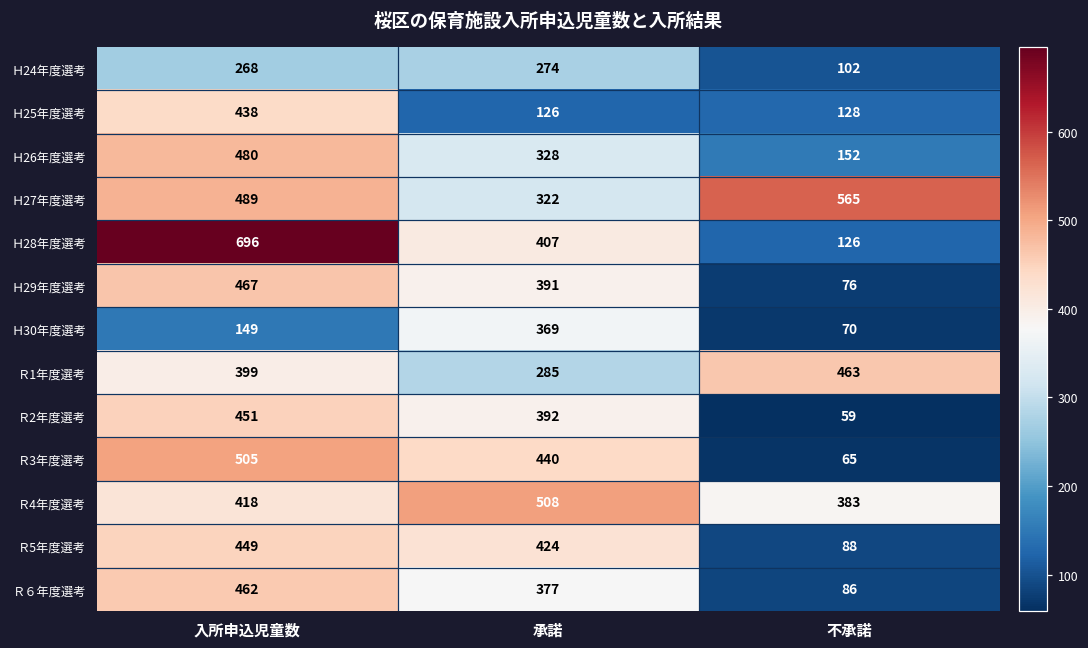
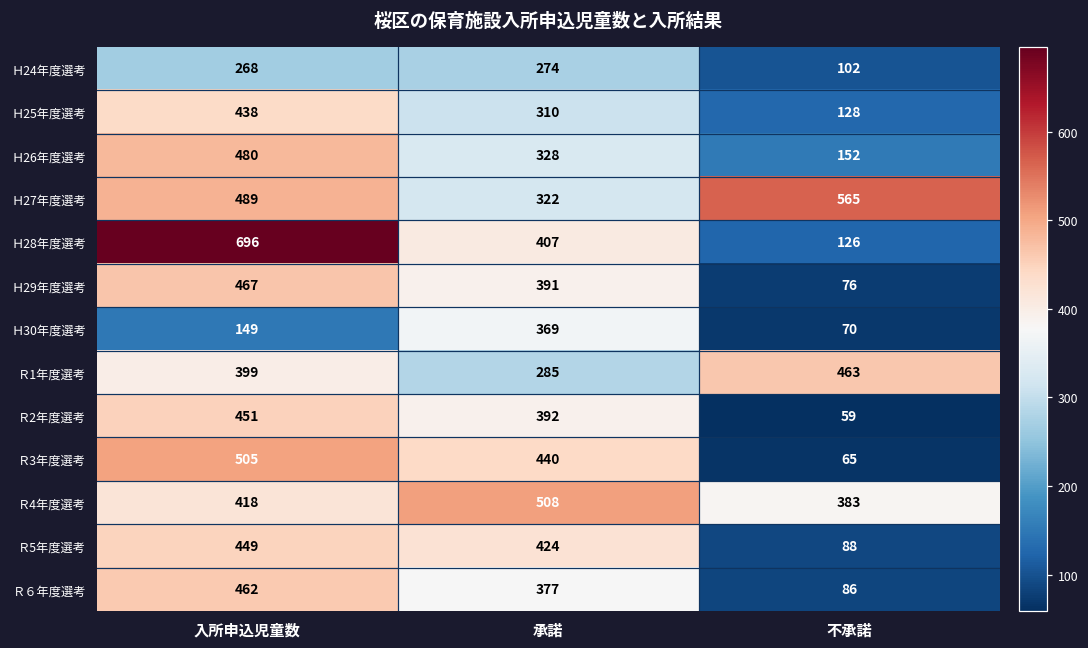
Ｈ25年度選考, 承諾: 126 -> 310
